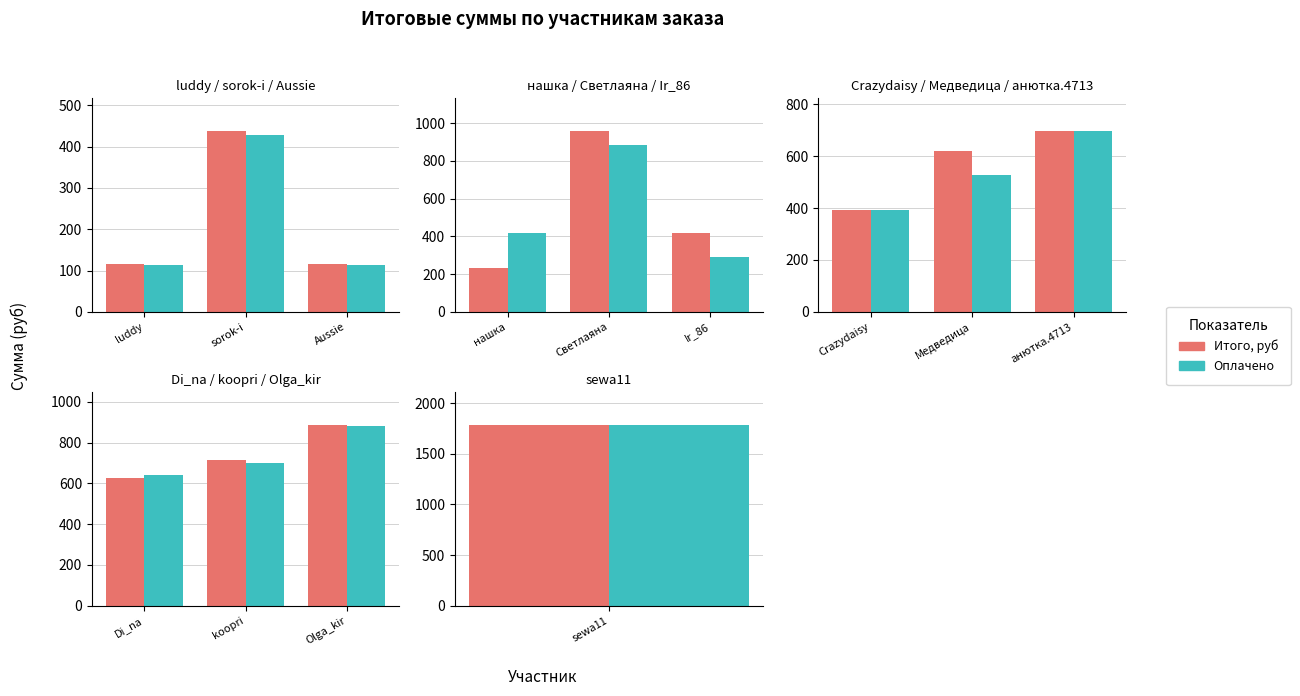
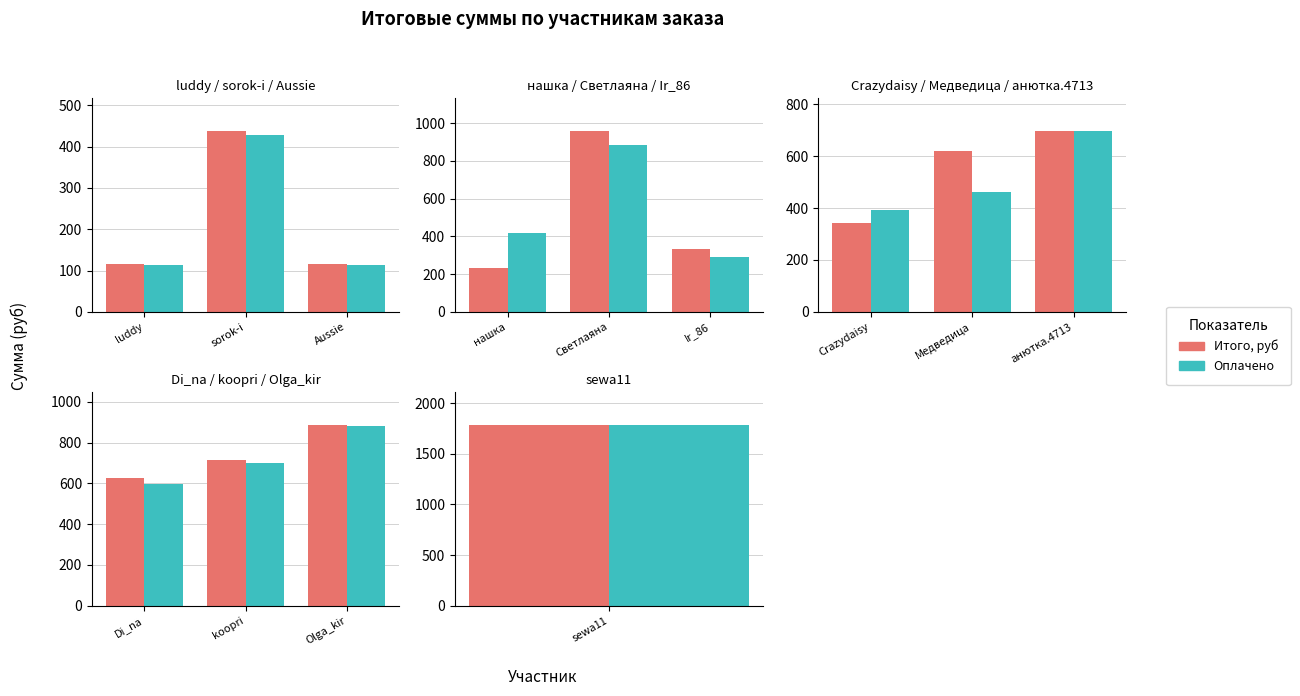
нашка / Светлаяна / Ir_86, Итого, руб, Ir_86: 420 -> 330
Crazydaisy / Медведица / анютка.4713, Итого, руб, Crazydaisy: 390 -> 340
Crazydaisy / Медведица / анютка.4713, Оплачено, Медведица: 530 -> 460
Di_na / koopri / Olga_kir, Оплачено, Di_na: 640 -> 600
